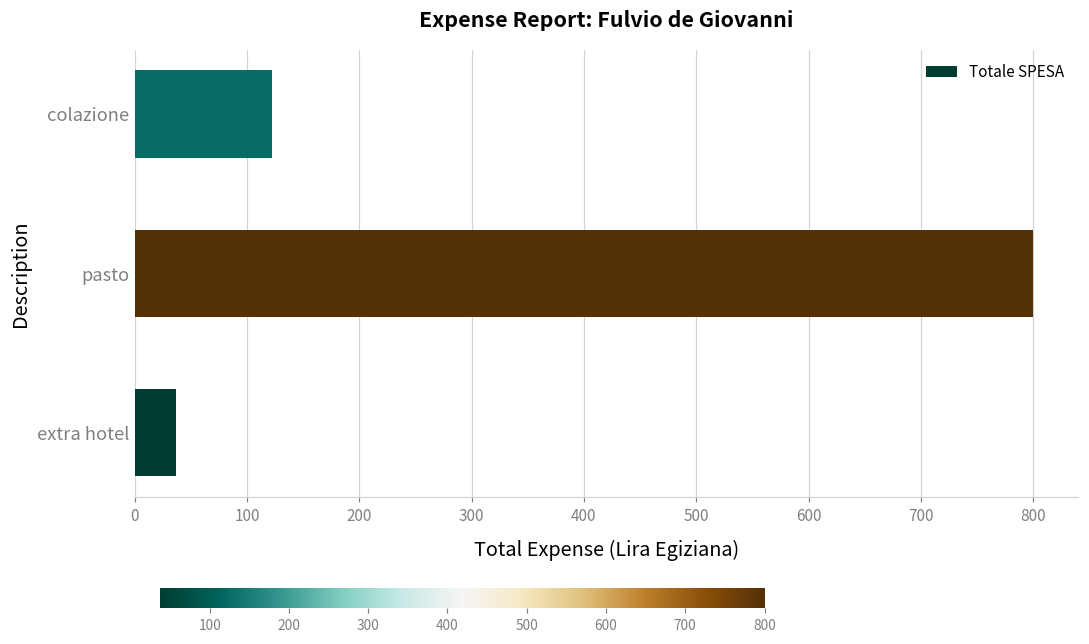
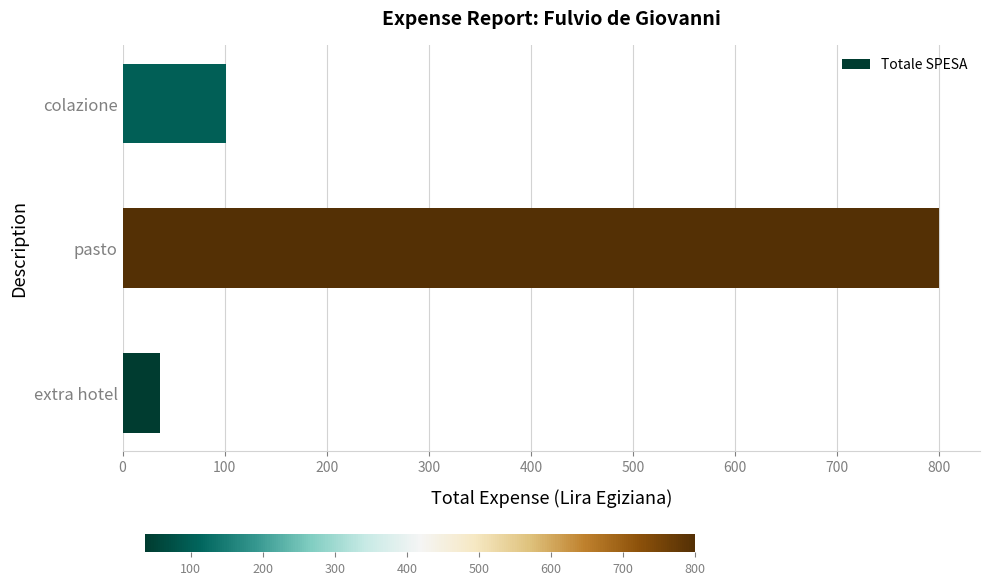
colazione: 122 -> 101
